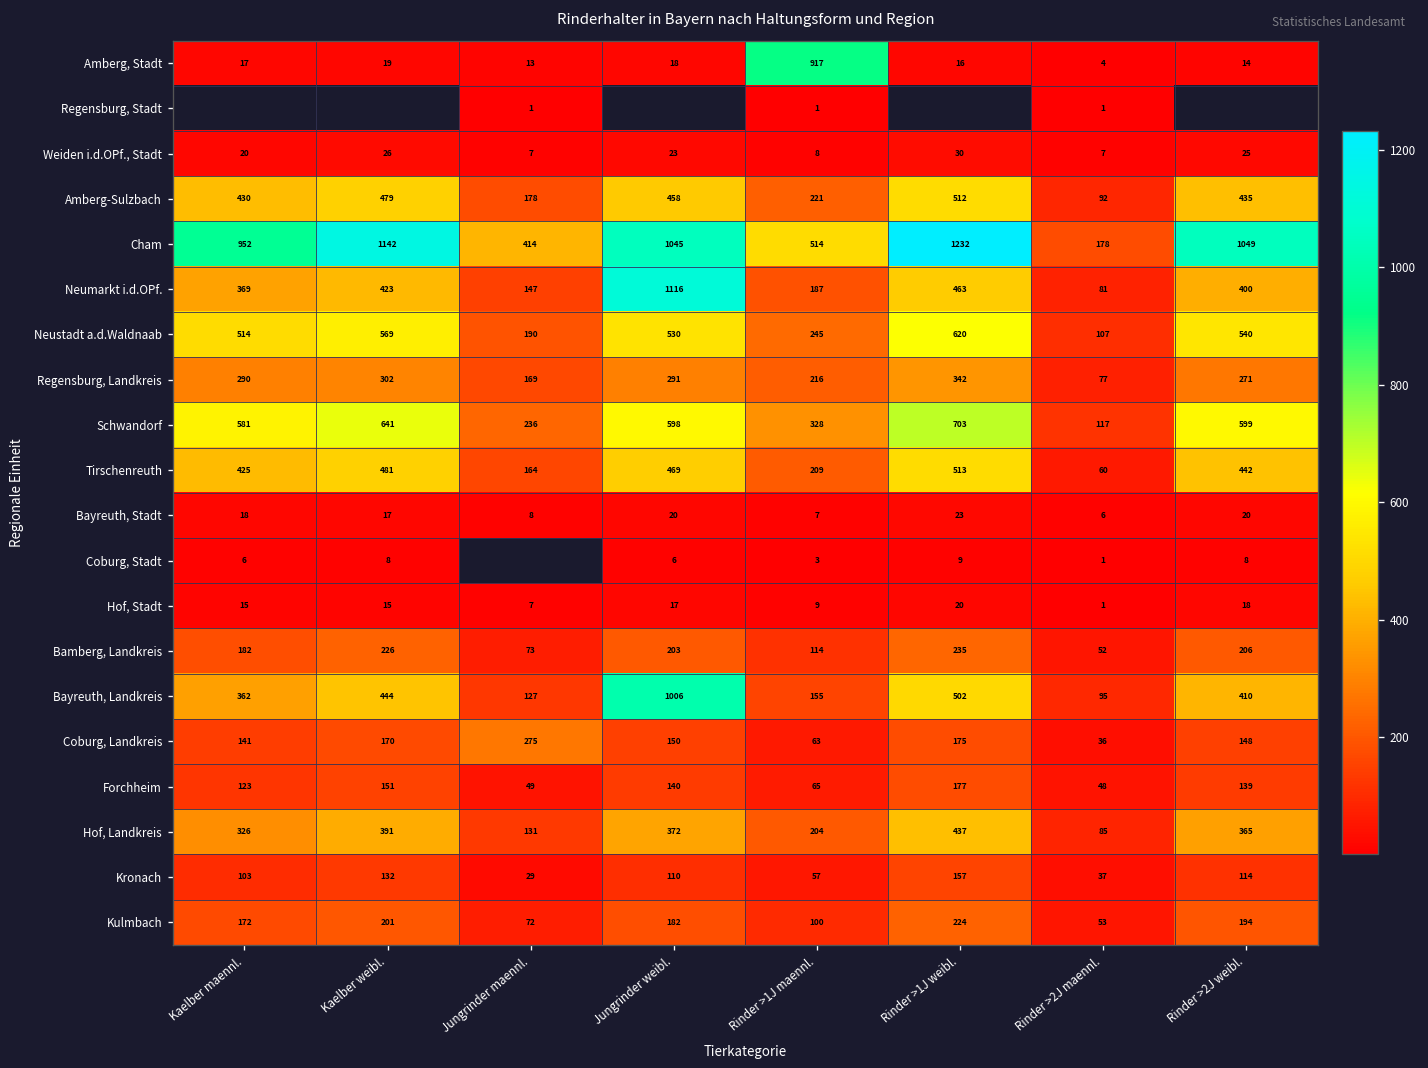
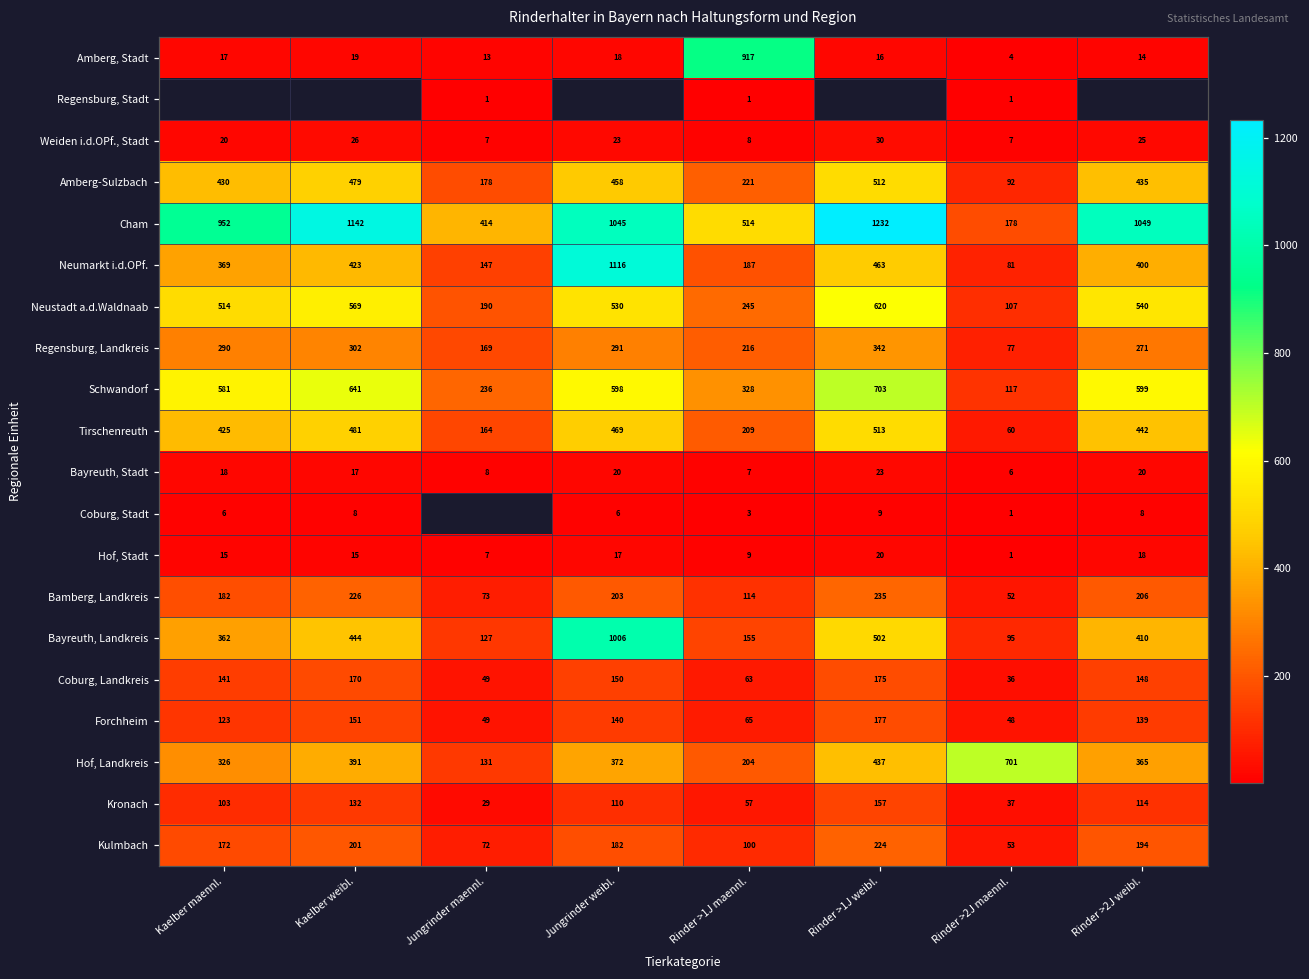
Coburg, Landkreis, Jungrinder maennl.: 275 -> 49
Hof, Landkreis, Rinder >2J maennl.: 85 -> 701
